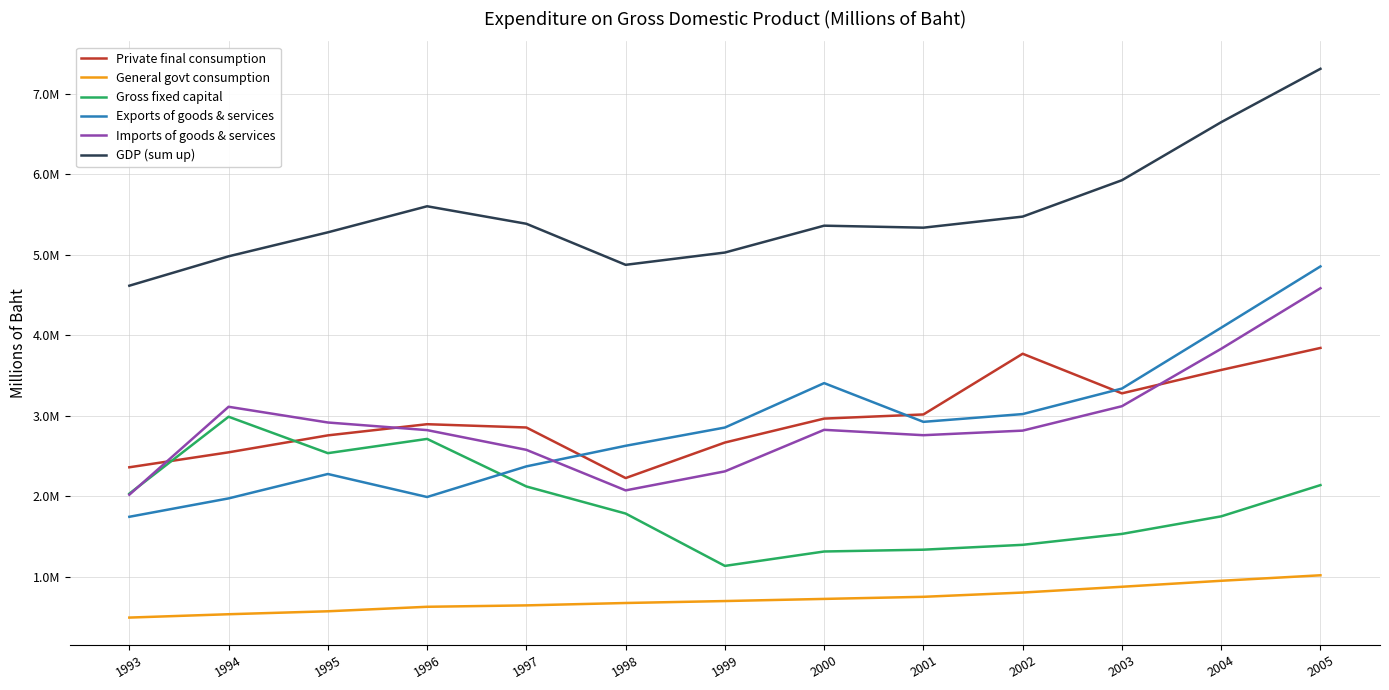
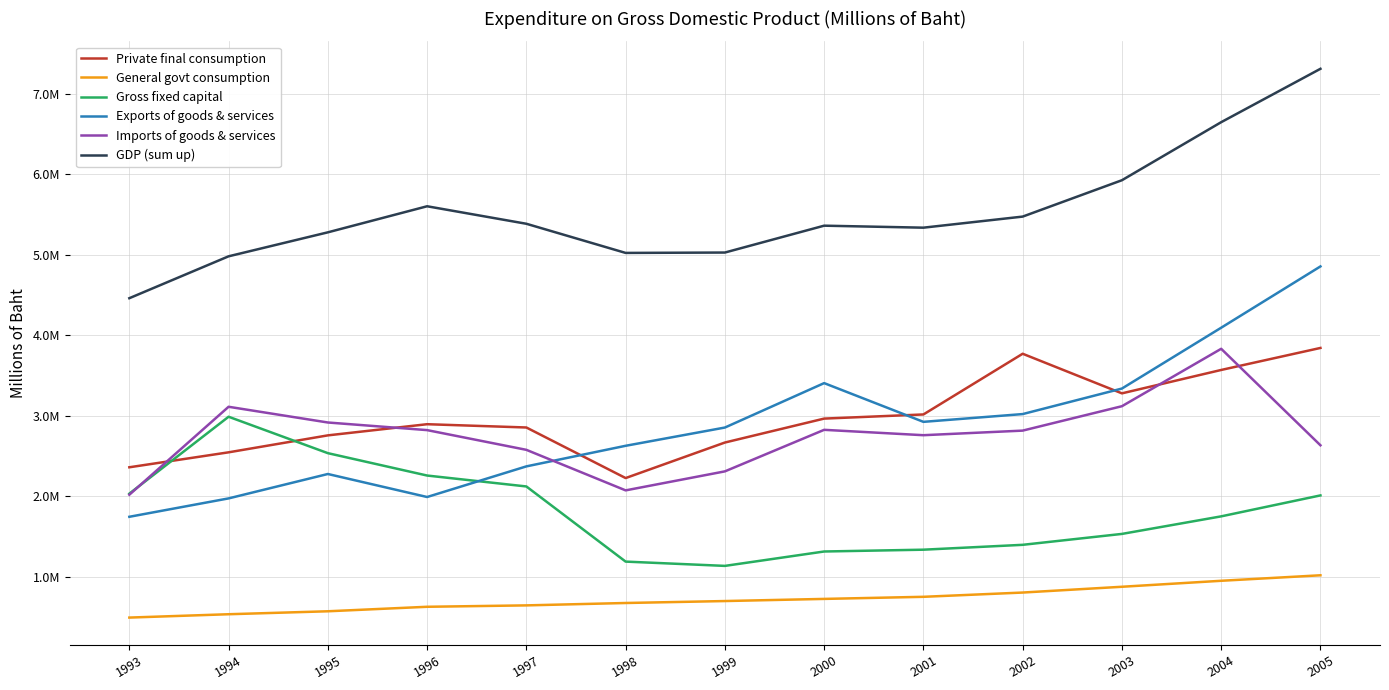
GDP (sum up), 1993: 4600000 -> 4500000
Gross fixed capital, 1996: 2700000 -> 2300000
Gross fixed capital, 1998: 1800000 -> 1200000
GDP (sum up), 1998: 4900000 -> 5000000
Gross fixed capital, 2005: 2100000 -> 2000000
Imports of goods & services, 2005: 4600000 -> 2600000
